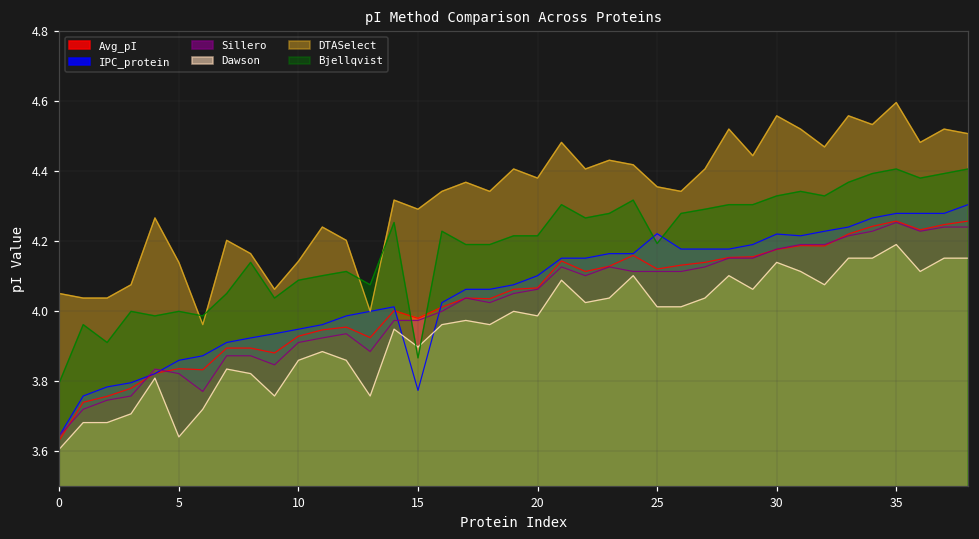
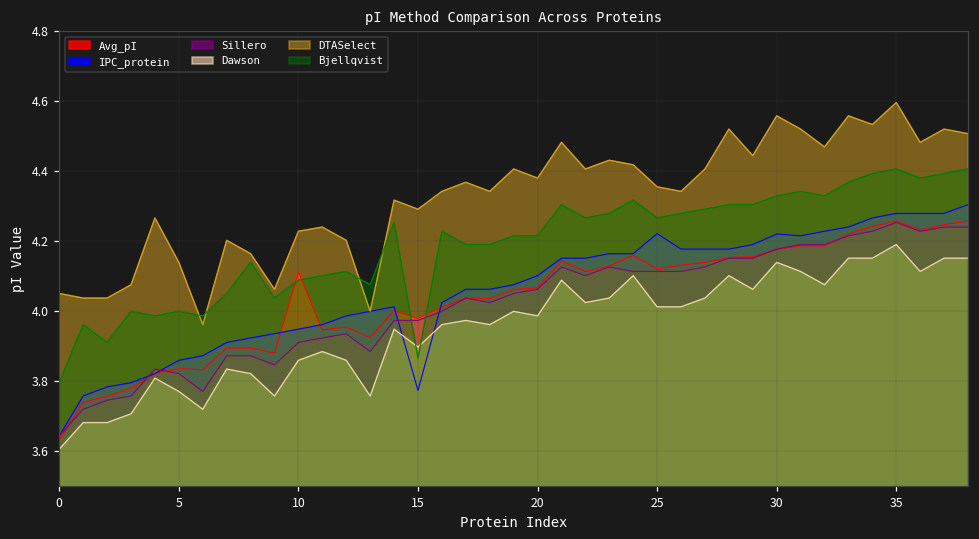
Dawson, 5: 3.64 -> 3.77
Avg_pI, 10: 3.93 -> 4.11
DTASelect, 10: 4.14 -> 4.23
Bjellqvist, 25: 4.19 -> 4.27
